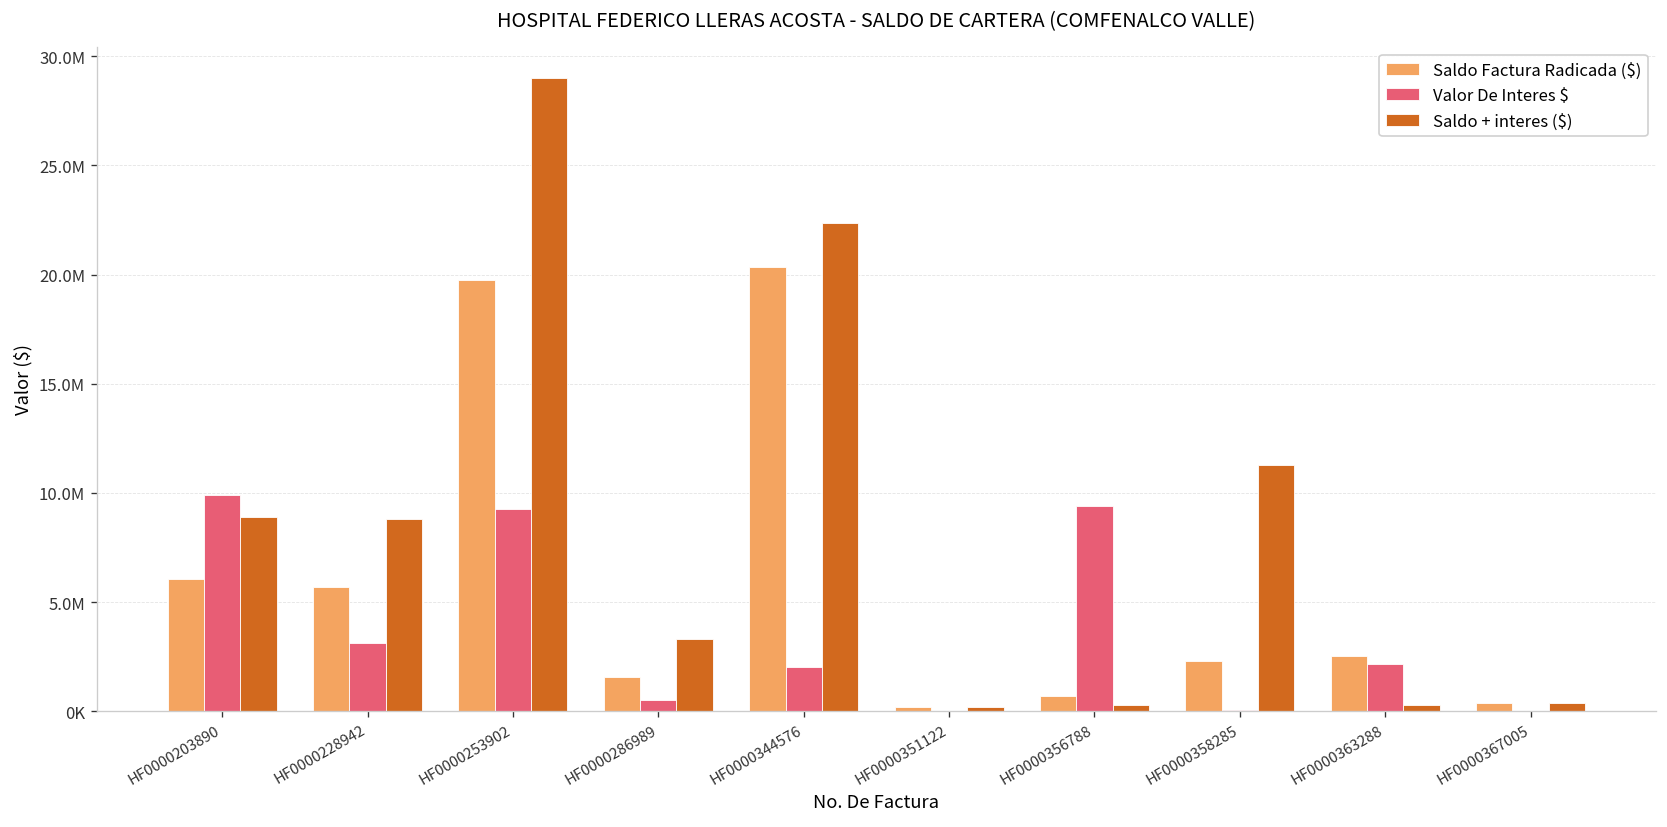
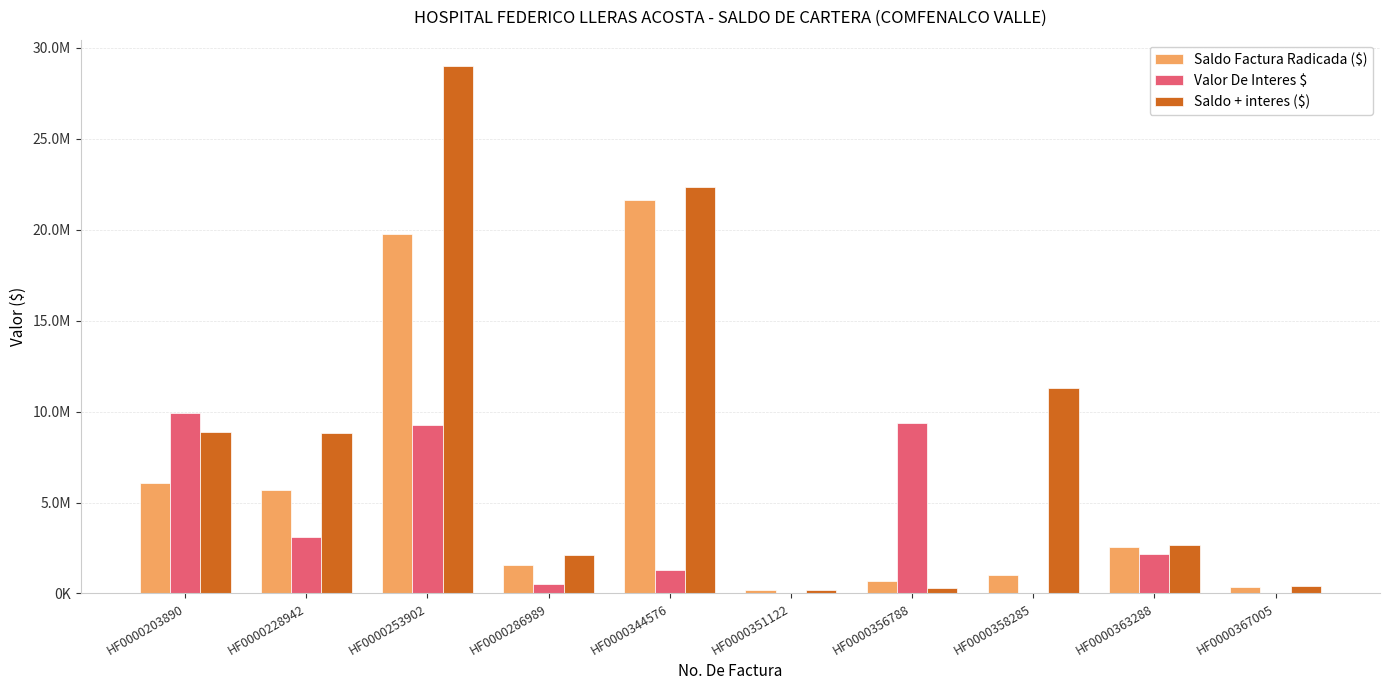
Saldo + interes ($), HF0000286989: 3300000 -> 2100000
Saldo Factura Radicada ($), HF0000344576: 20300000 -> 21600000
Valor De Interes $, HF0000344576: 2000000 -> 1300000
Saldo Factura Radicada ($), HF0000358285: 2300000 -> 1000000
Saldo + interes ($), HF0000363288: 300000 -> 2700000
